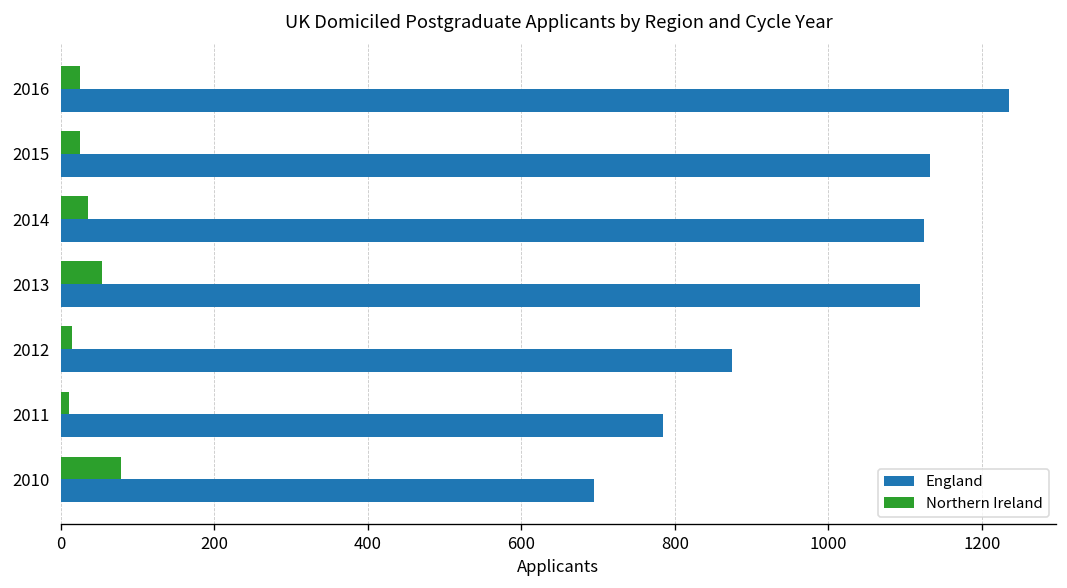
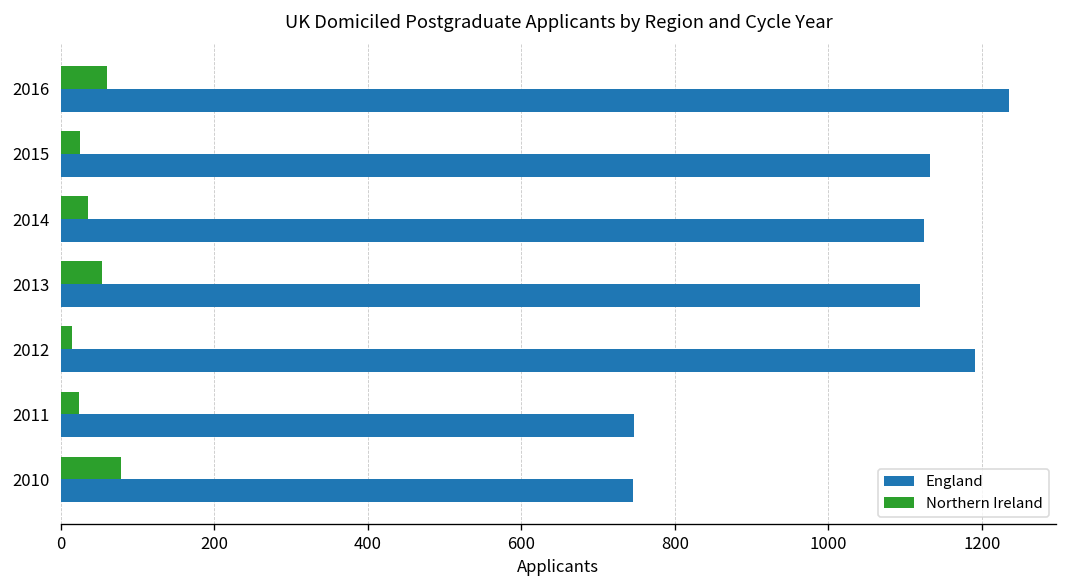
Northern Ireland, 2016: 30 -> 60
England, 2012: 880 -> 1190
Northern Ireland, 2011: 10 -> 20
England, 2011: 790 -> 750
England, 2010: 700 -> 750
